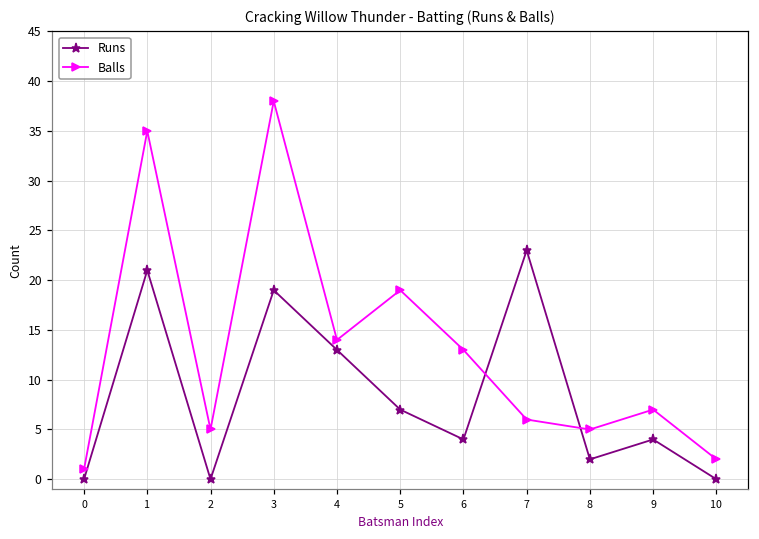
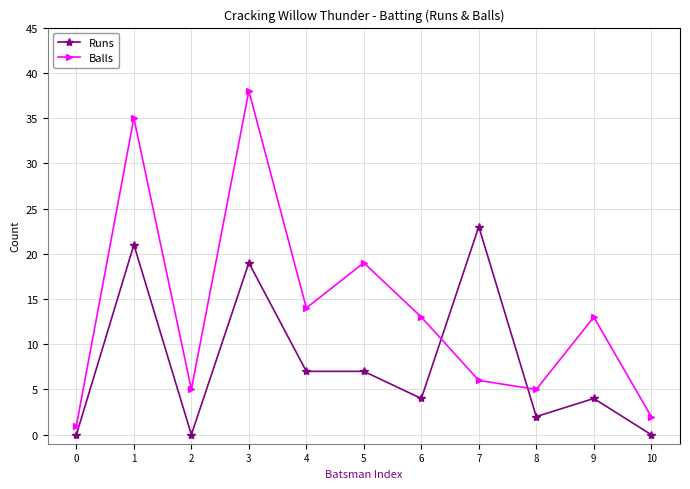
Runs, 4: 13 -> 7
Balls, 9: 7 -> 13
